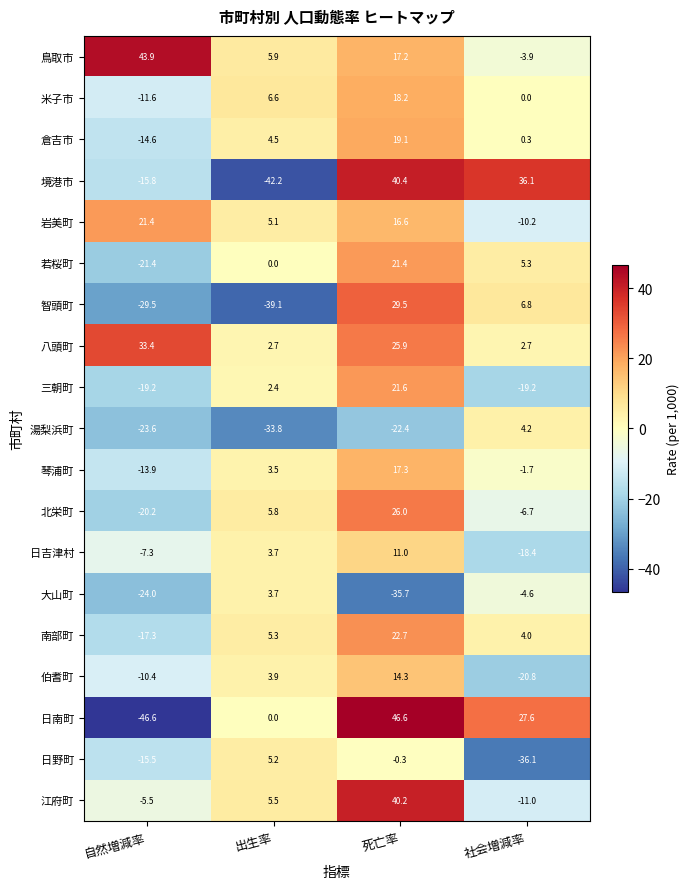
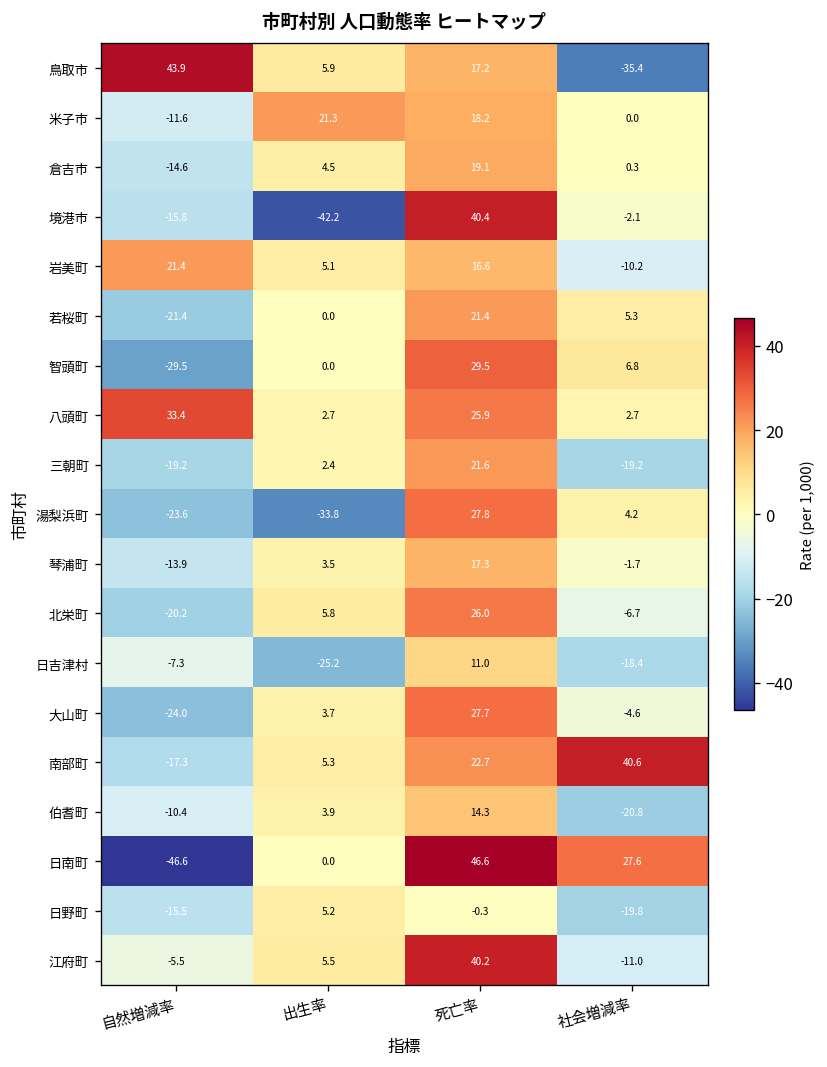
鳥取市, 社会増減率: -3.9 -> -35.4
米子市, 出生率: 6.6 -> 21.3
境港市, 社会増減率: 36.1 -> -2.1
智頭町, 出生率: -39.1 -> 0.0
湯梨浜町, 死亡率: -22.4 -> 27.8
日吉津村, 出生率: 3.7 -> -25.2
大山町, 死亡率: -35.7 -> 27.7
南部町, 社会増減率: 4.0 -> 40.6
日野町, 社会増減率: -36.1 -> -19.8
